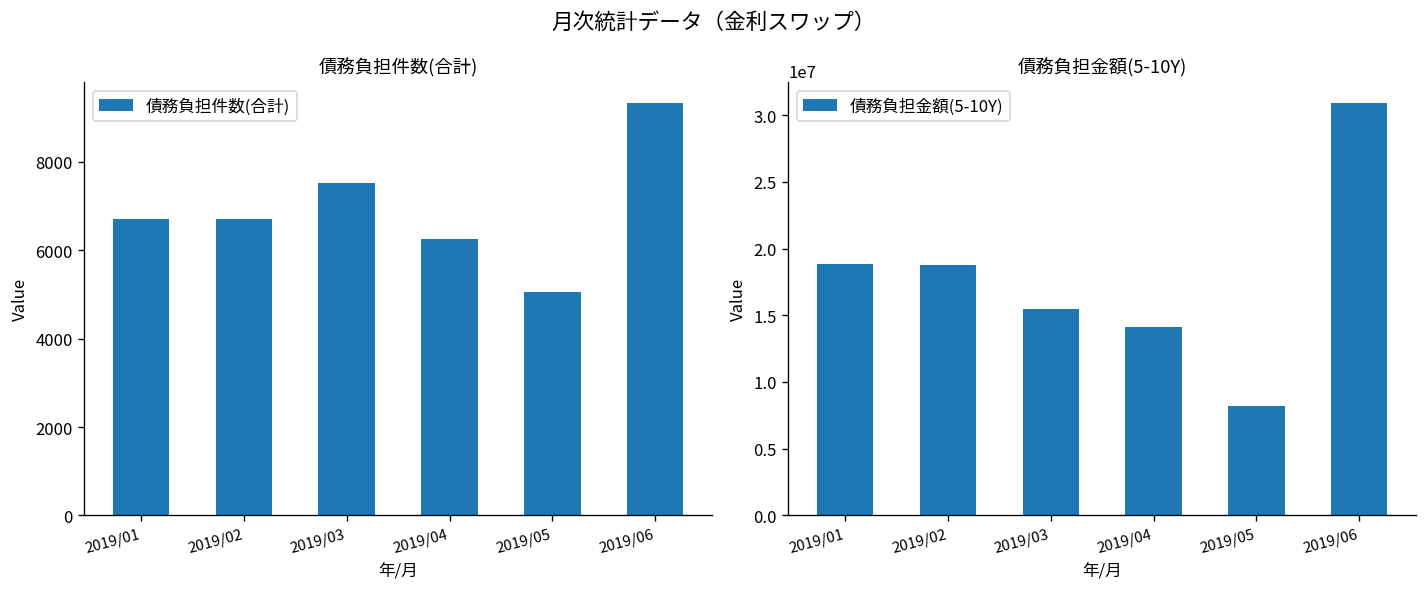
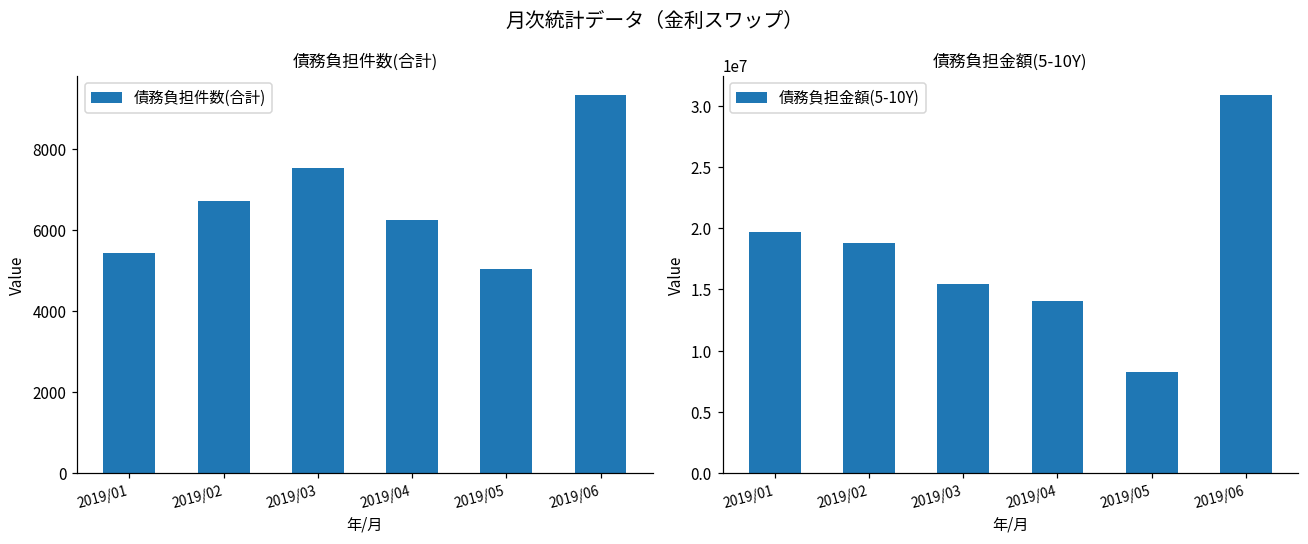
債務負担件数(合計), 2019/01: 6700 -> 5400
債務負担金額(5-10Y), 2019/01: 18900000 -> 19700000
